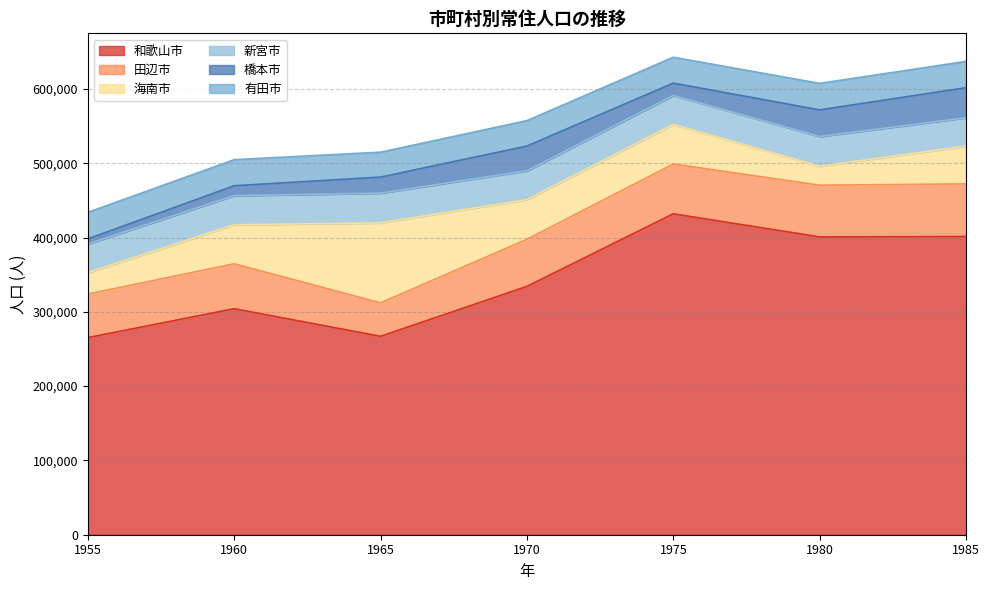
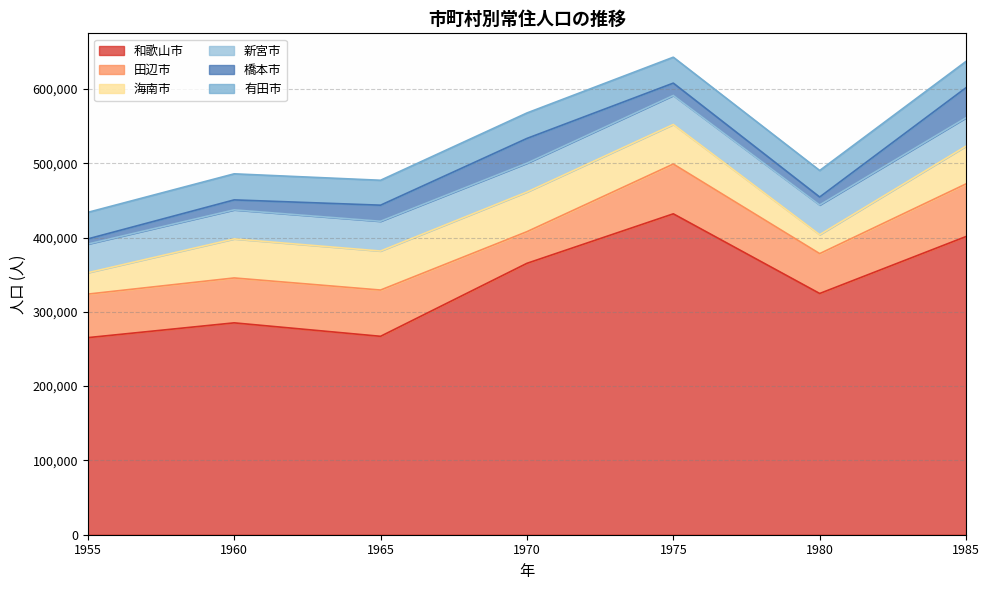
和歌山市, 1960: 300,000 -> 290,000
田辺市, 1965: 40,000 -> 60,000
海南市, 1965: 110,000 -> 50,000
和歌山市, 1970: 330,000 -> 370,000
田辺市, 1970: 60,000 -> 40,000
和歌山市, 1980: 400,000 -> 320,000
田辺市, 1980: 70,000 -> 50,000
橋本市, 1980: 40,000 -> 10,000
